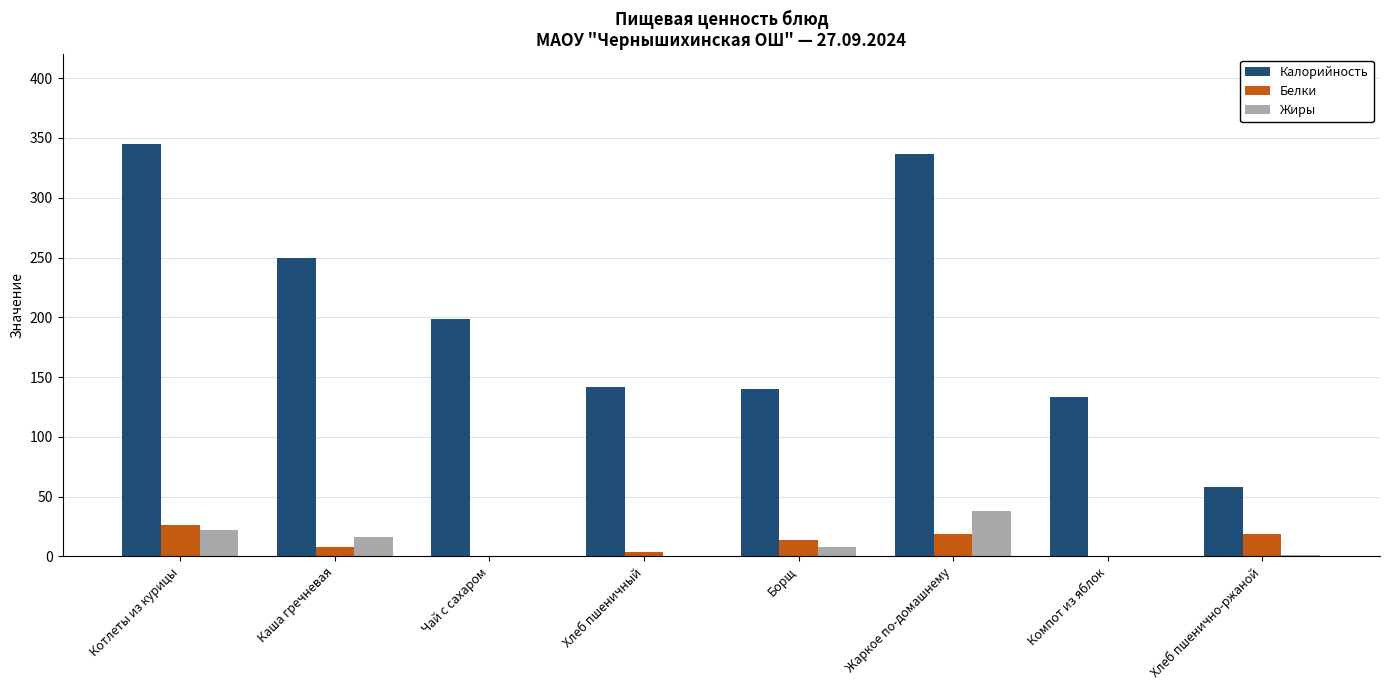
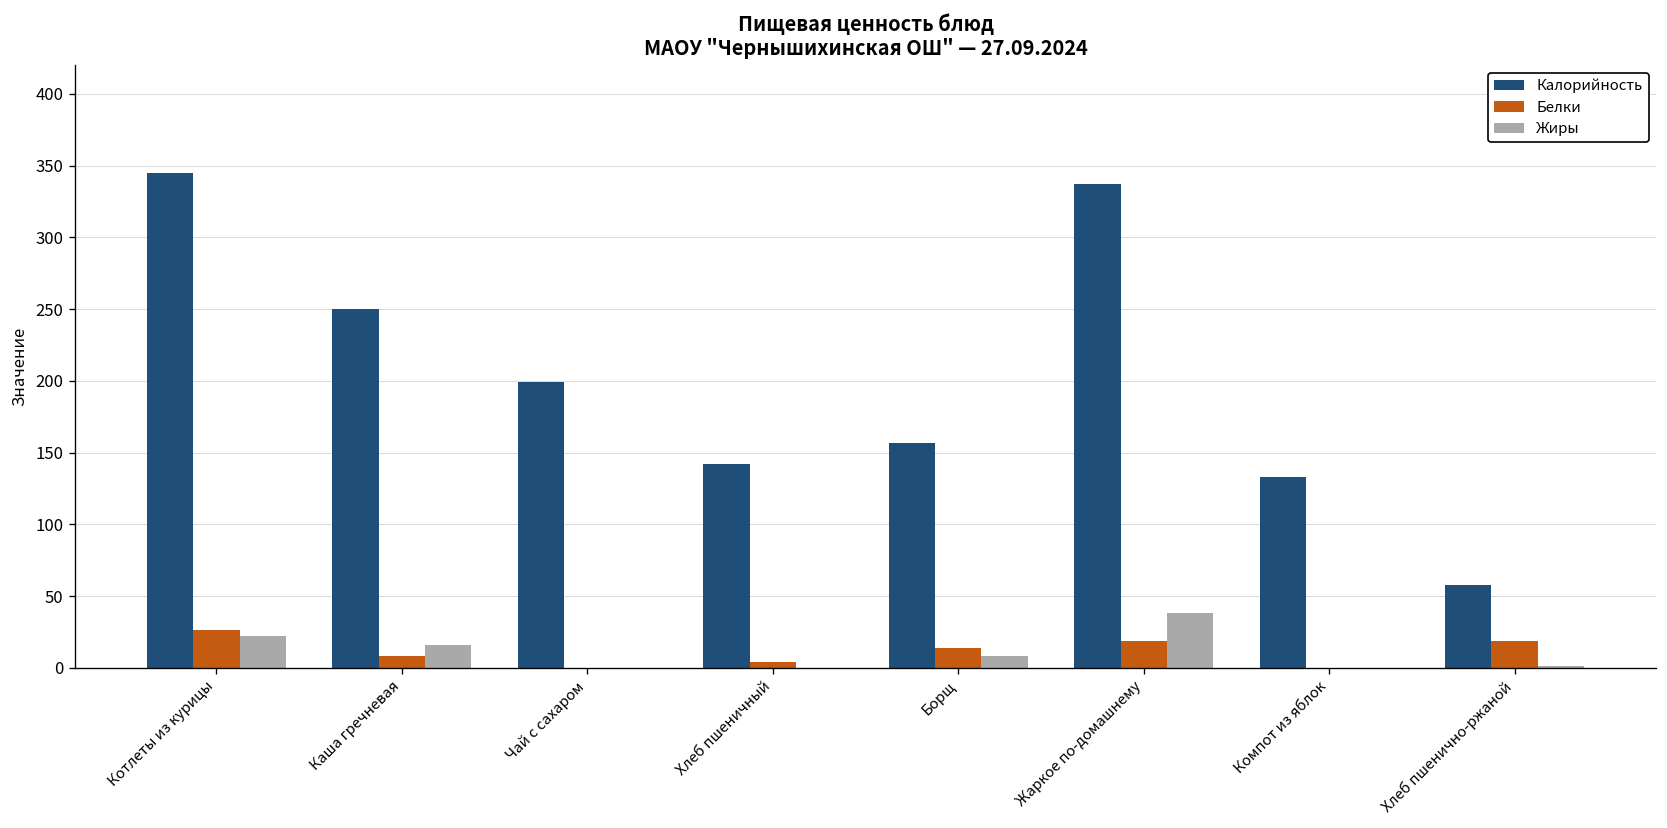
Калорийность, Борщ: 140 -> 157
